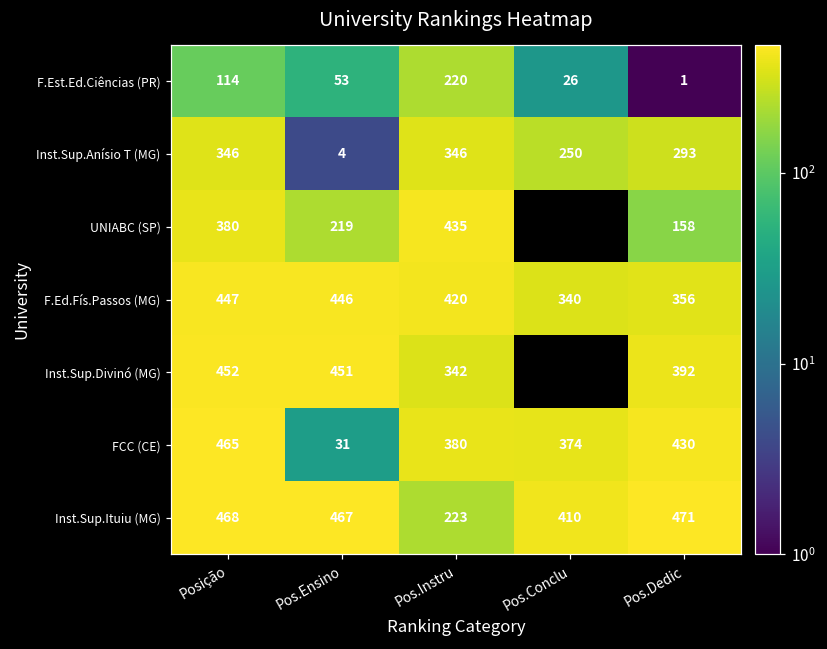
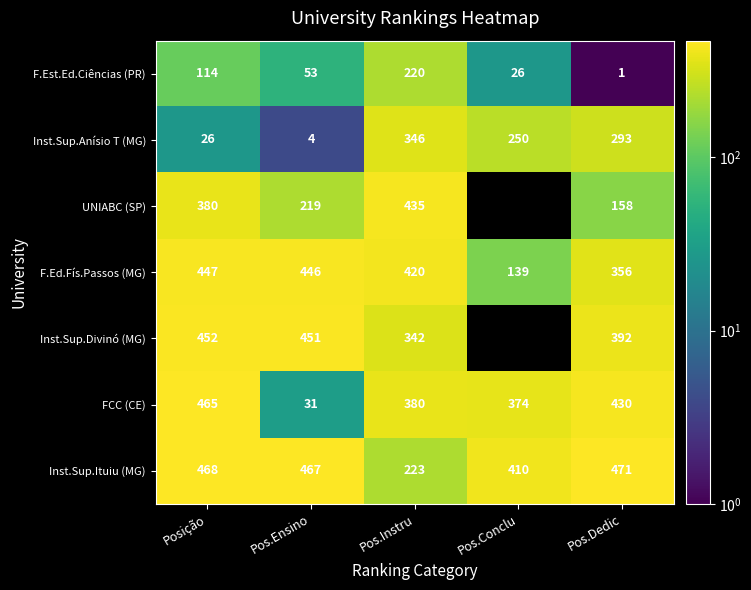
Inst.Sup.Anísio T (MG), Posição: 346 -> 26
F.Ed.Fís.Passos (MG), Pos.Conclu: 340 -> 139
